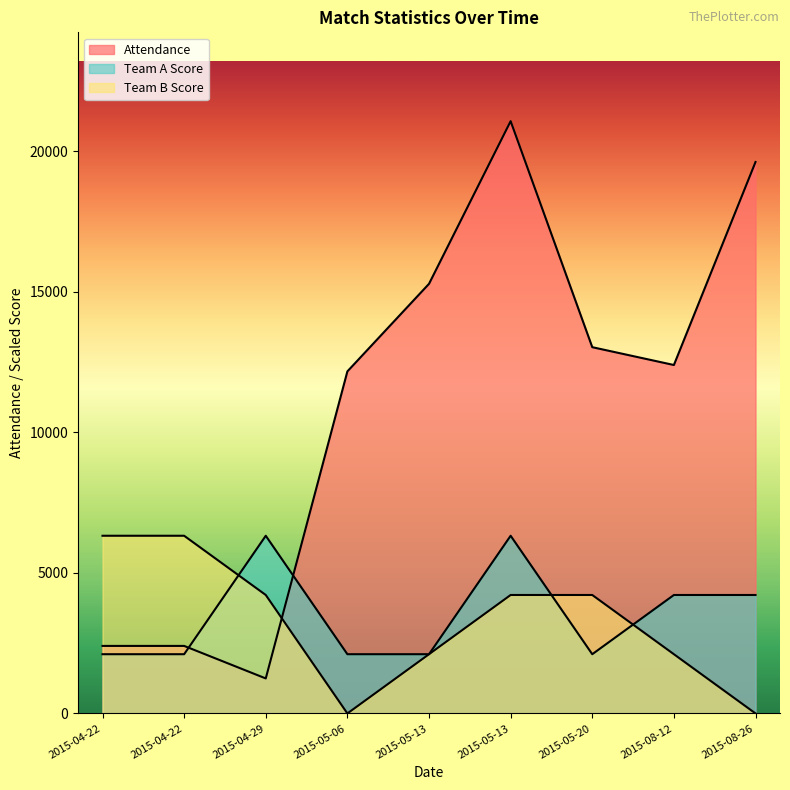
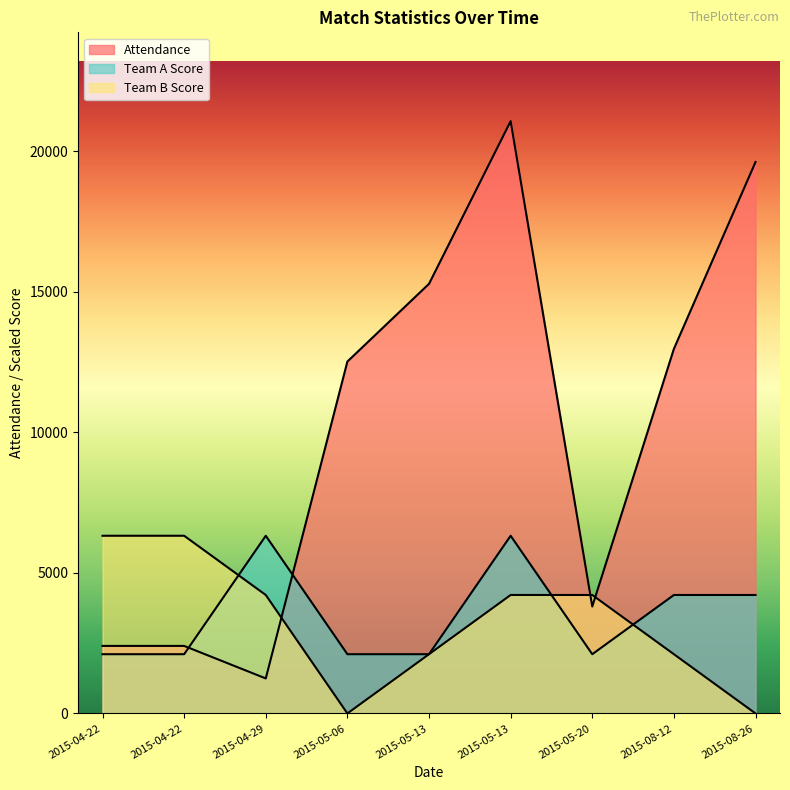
Attendance, 2015-05-06: 12200 -> 12500
Attendance, 2015-05-20: 13000 -> 3800
Attendance, 2015-08-12: 12400 -> 13000
